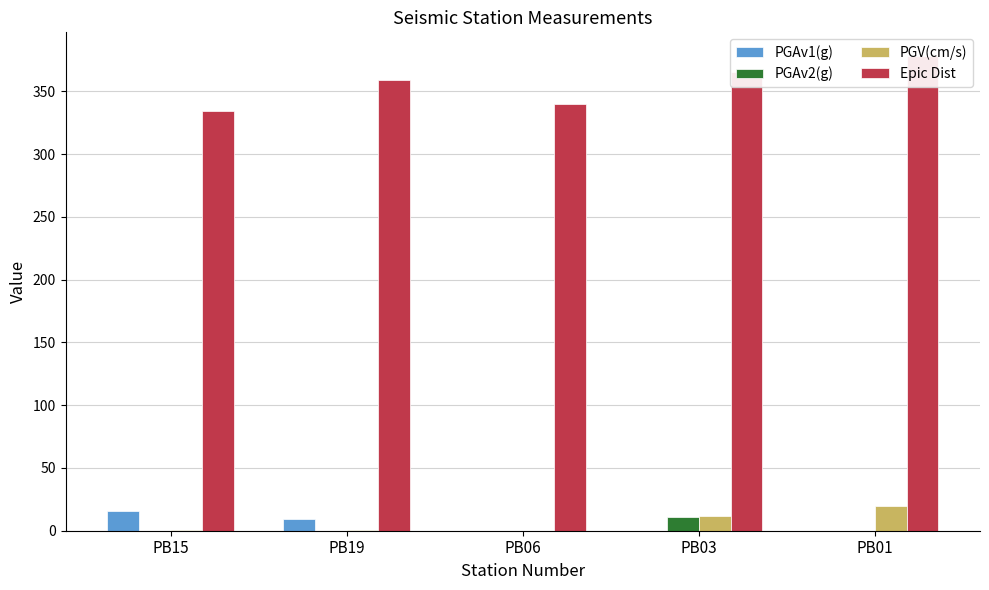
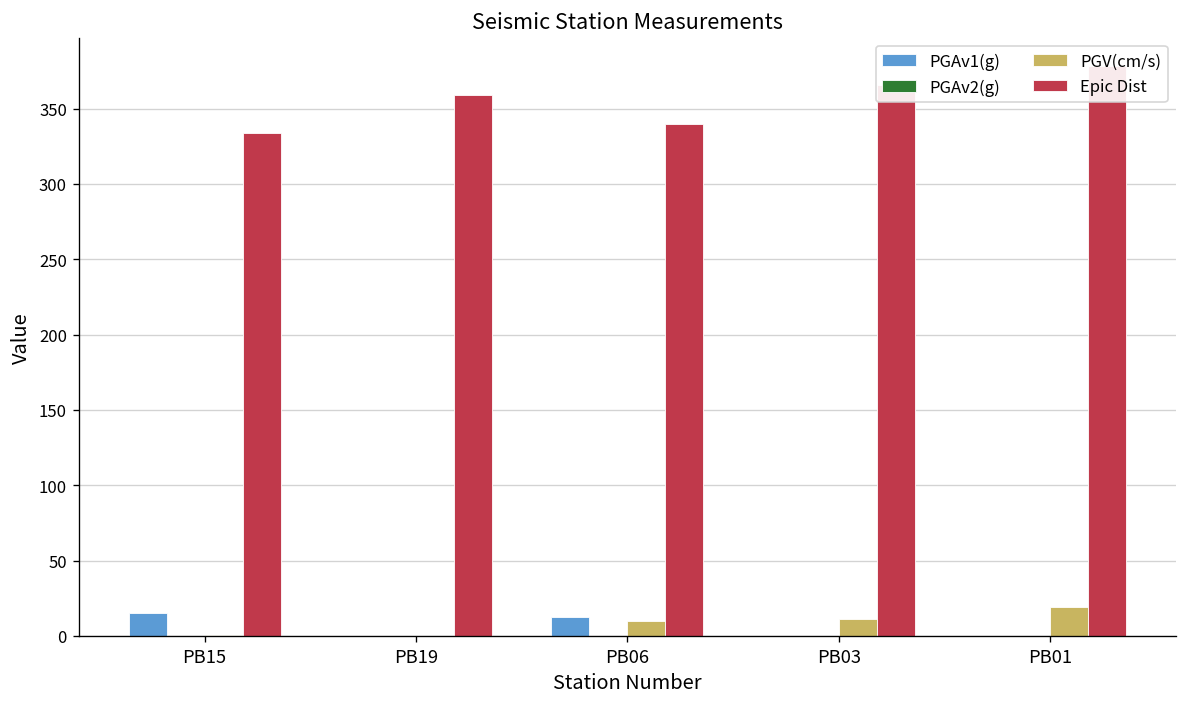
PGAv1(g), PB19: 10 -> 0
PGAv1(g), PB06: 0 -> 12
PGV(cm/s), PB06: 0 -> 10
PGAv2(g), PB03: 11 -> 0
